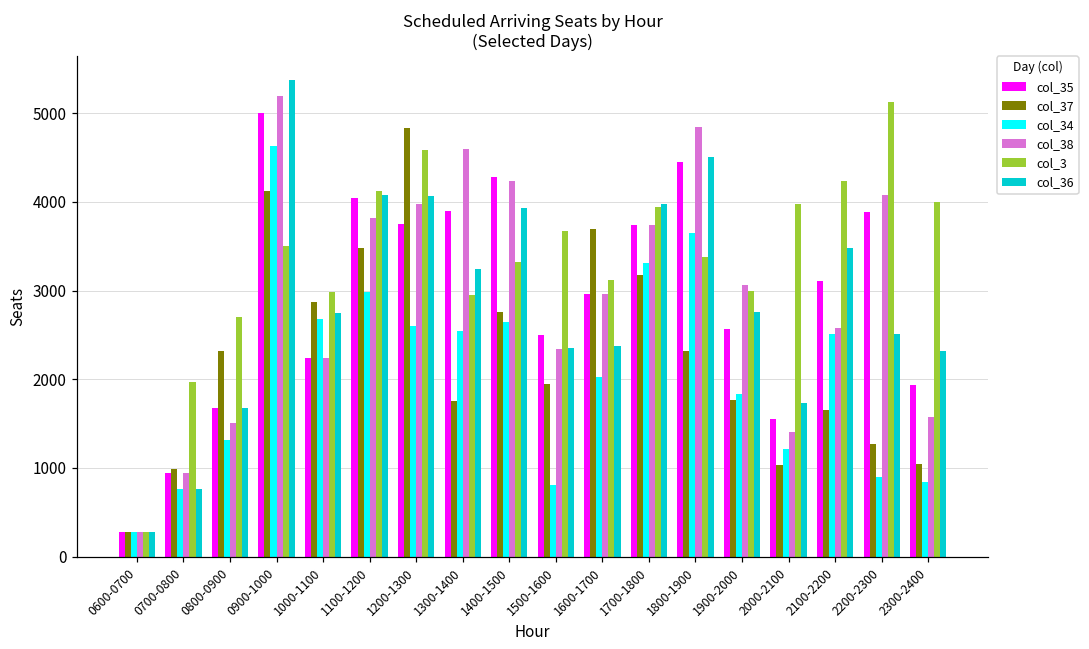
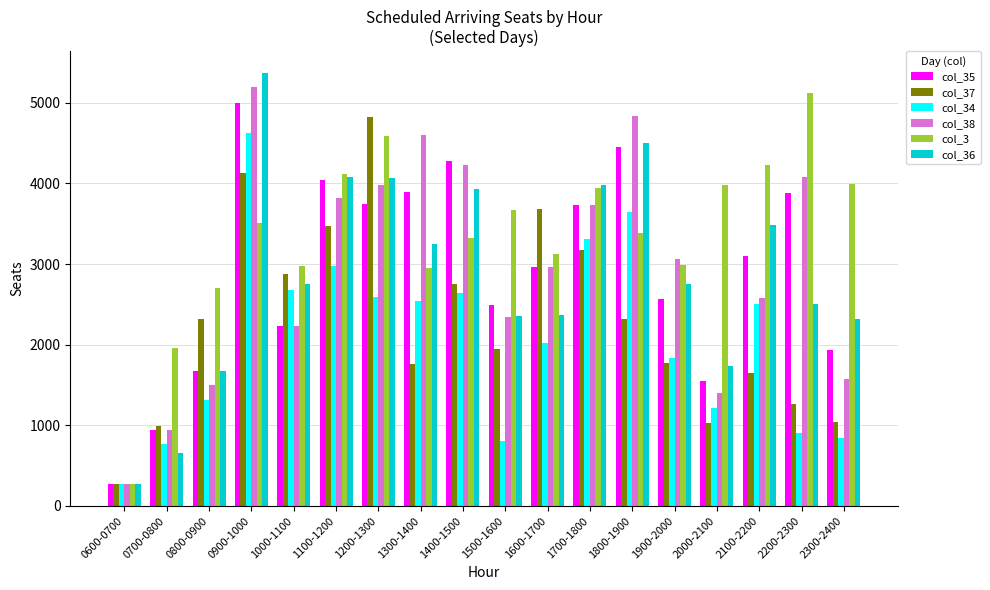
col_36, 0700-0800: 800 -> 700
